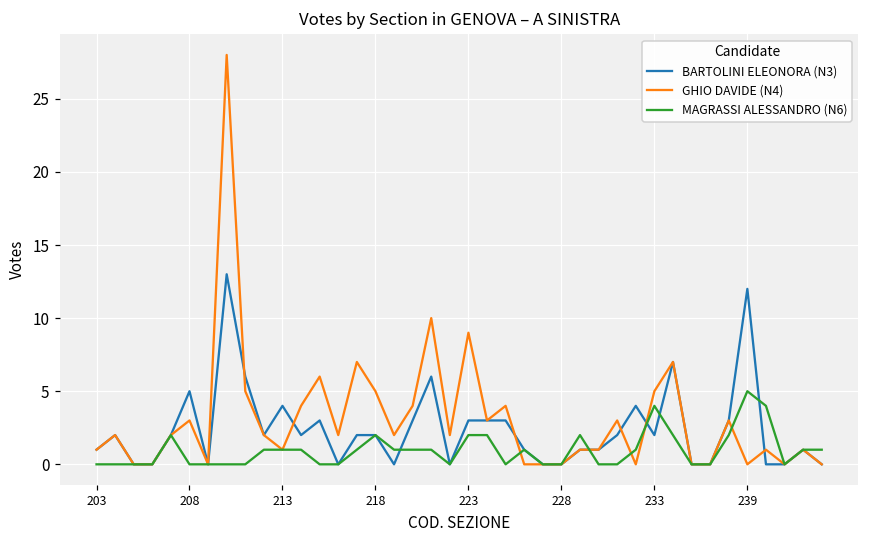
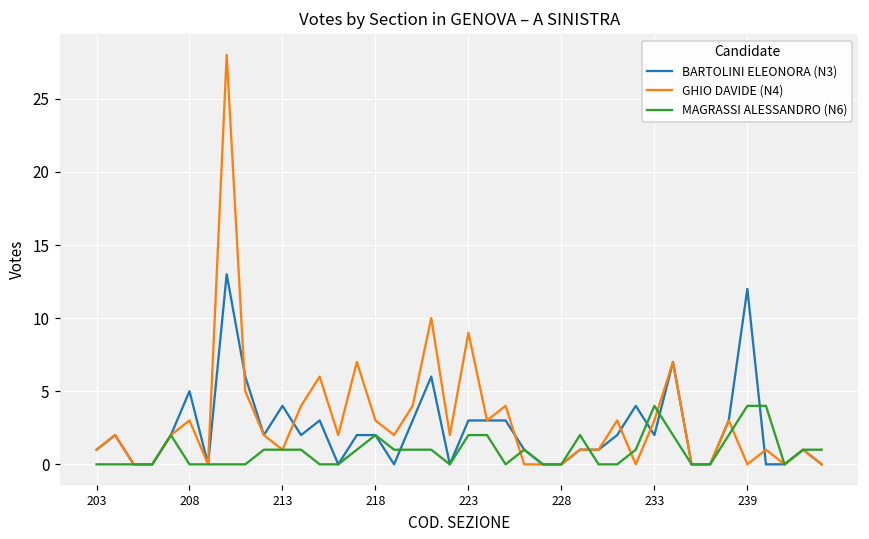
GHIO DAVIDE (N4), 218: 5 -> 3
GHIO DAVIDE (N4), 233: 5 -> 3
MAGRASSI ALESSANDRO (N6), 239: 5 -> 4
